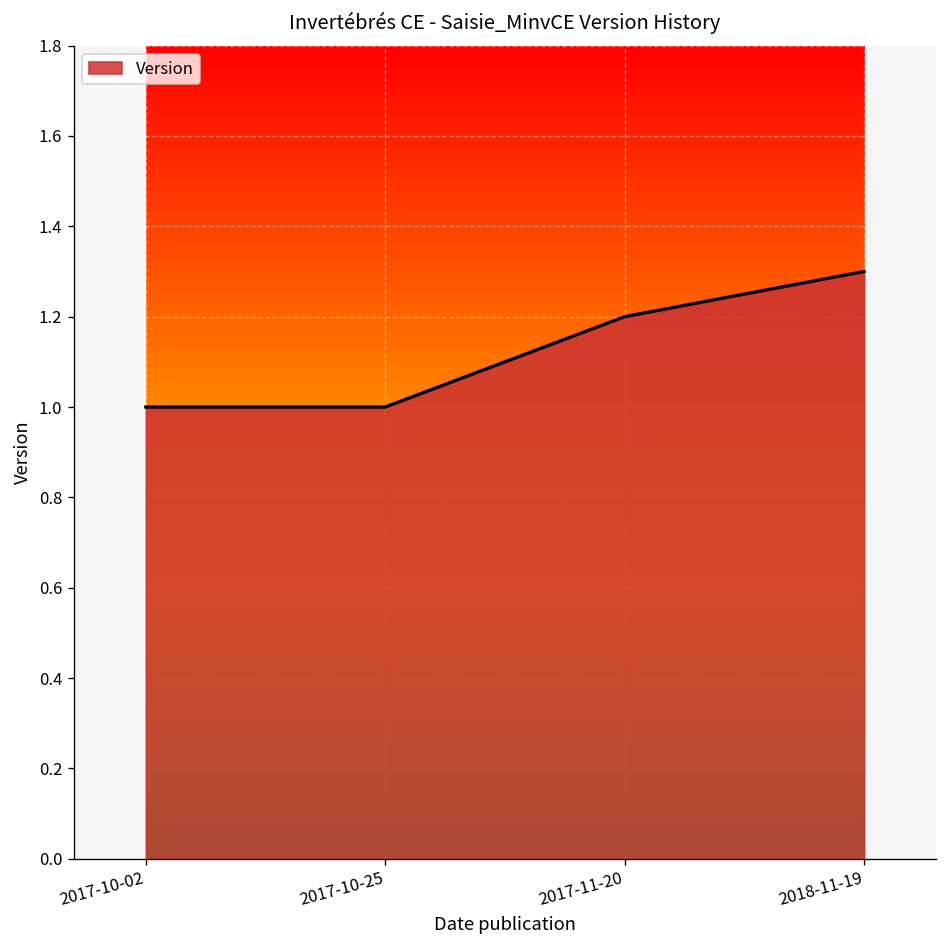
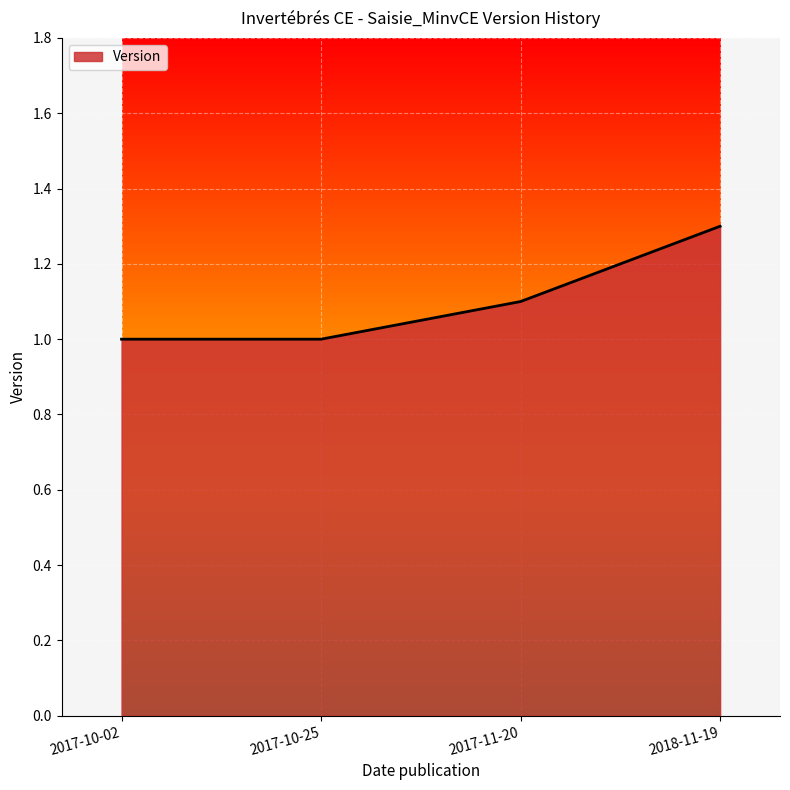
2017-11-20: 1.2 -> 1.1
